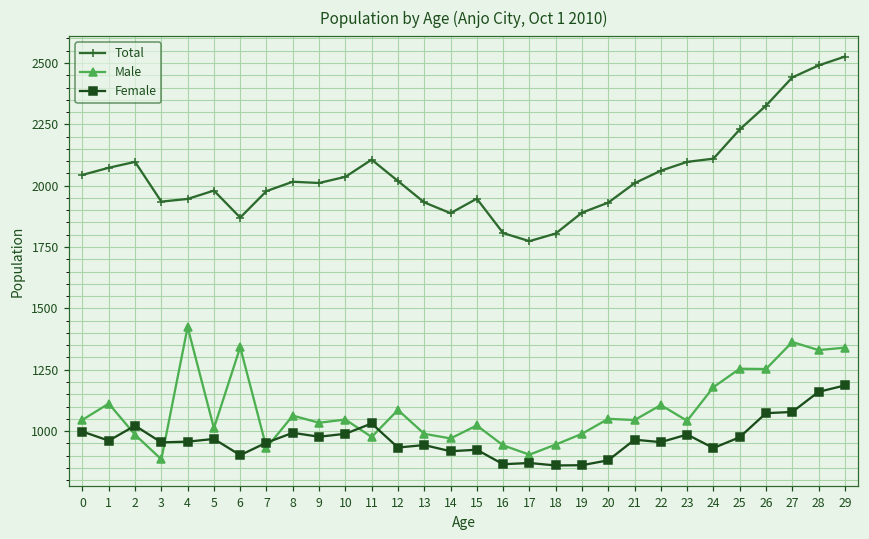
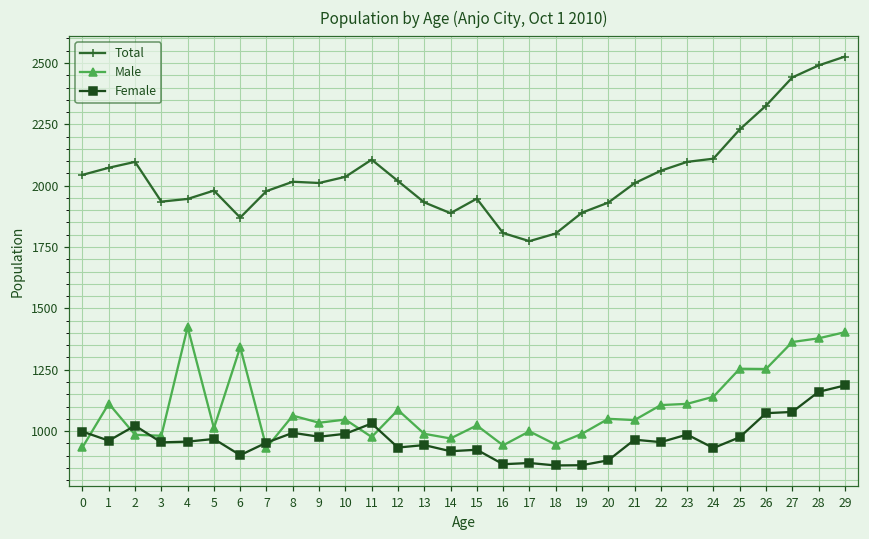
Male, 0: 1050 -> 930
Male, 3: 890 -> 980
Male, 17: 900 -> 1000
Male, 23: 1040 -> 1110
Male, 24: 1180 -> 1140
Male, 28: 1330 -> 1380
Male, 29: 1340 -> 1400
